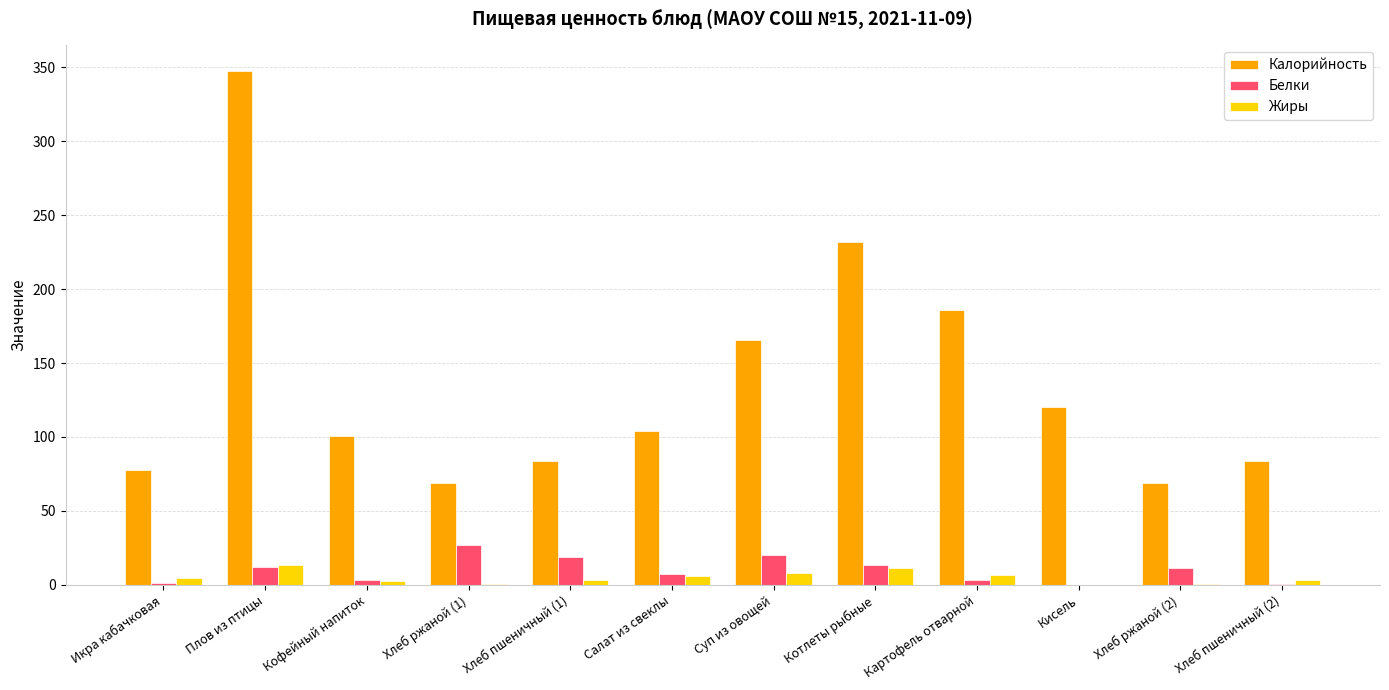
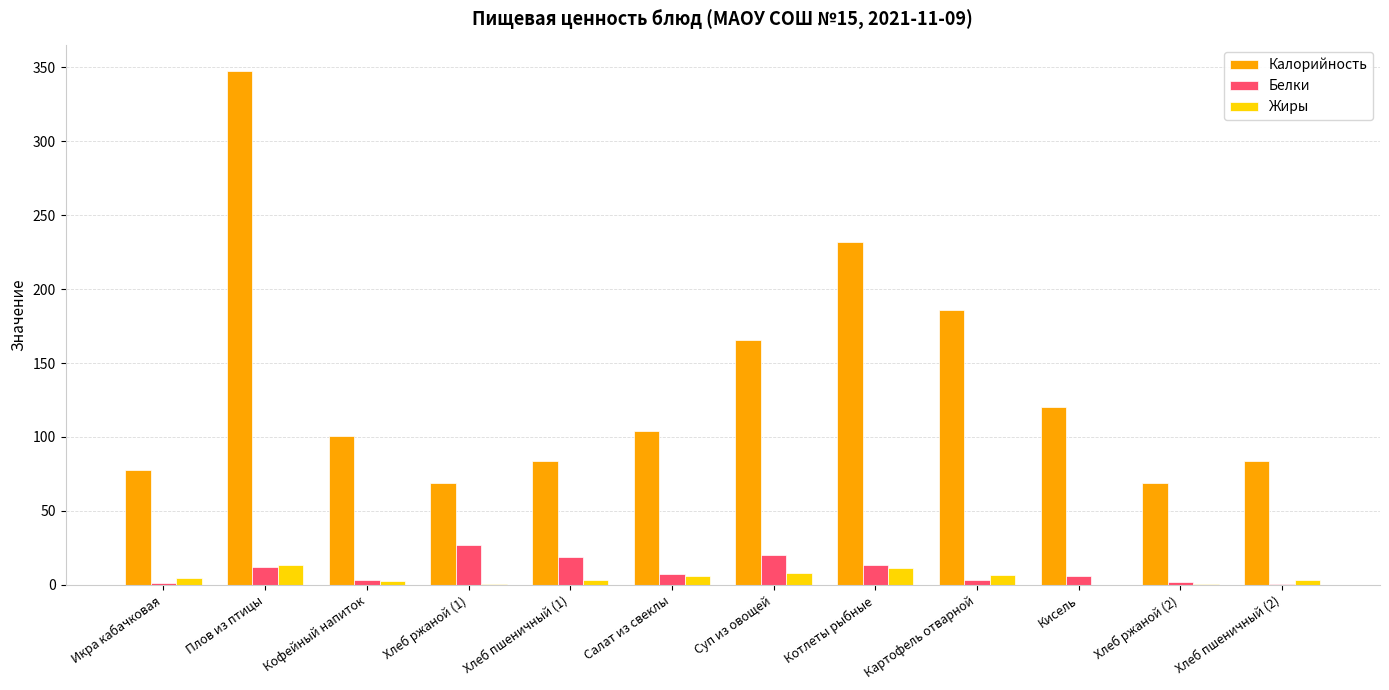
Белки, Кисель: 0 -> 6
Белки, Хлеб ржаной (2): 11 -> 2
